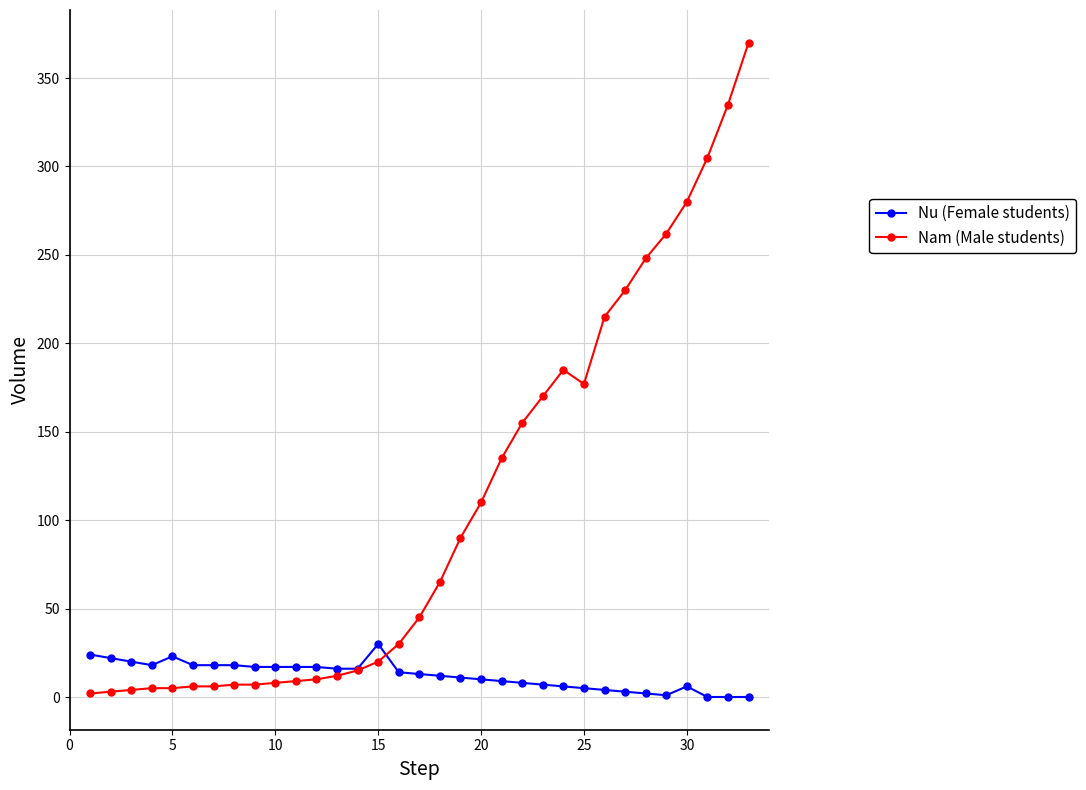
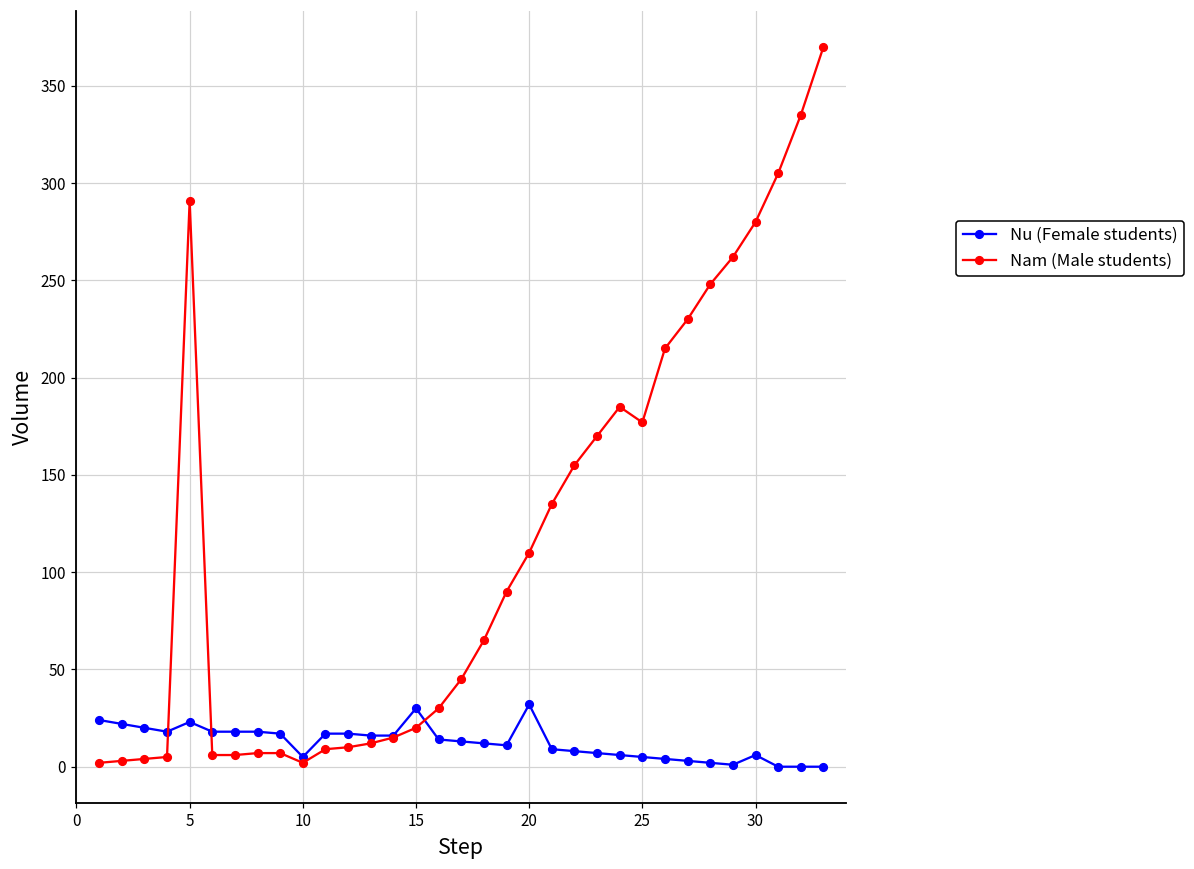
Nam (Male students), 5: 5 -> 291
Nu (Female students), 10: 17 -> 5
Nam (Male students), 10: 8 -> 2
Nu (Female students), 20: 10 -> 32
